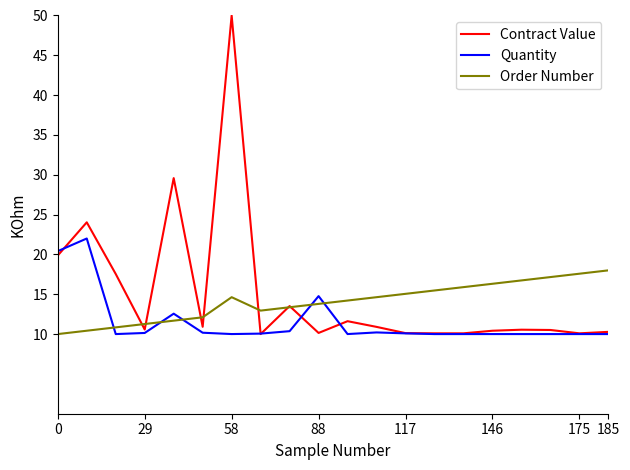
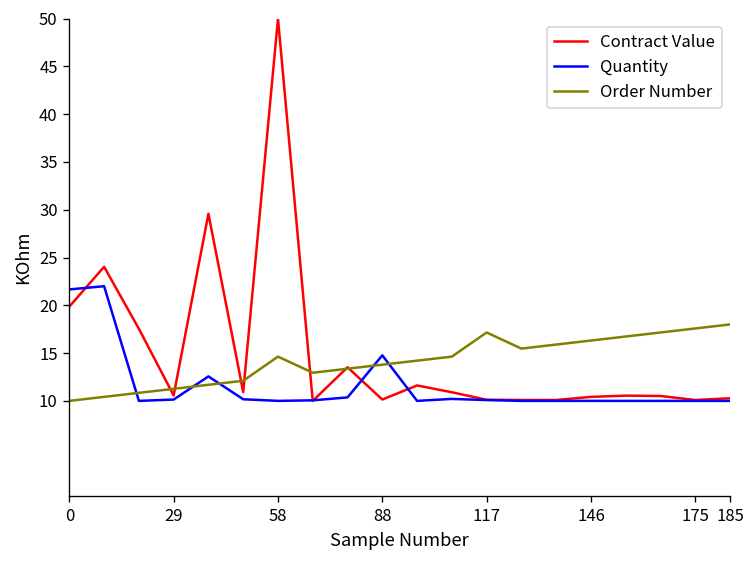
Quantity, 0: 20 -> 22
Order Number, 117: 15 -> 17
